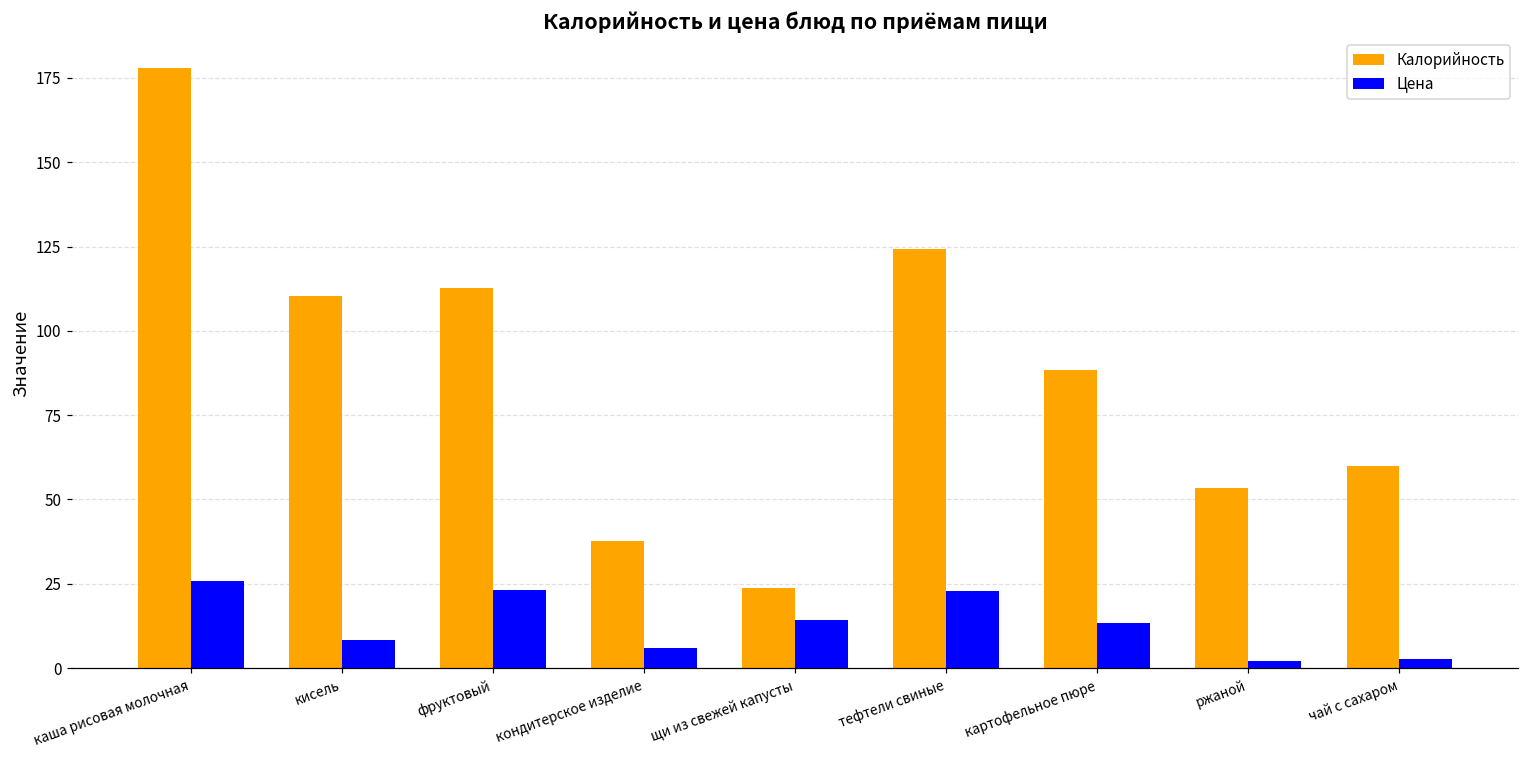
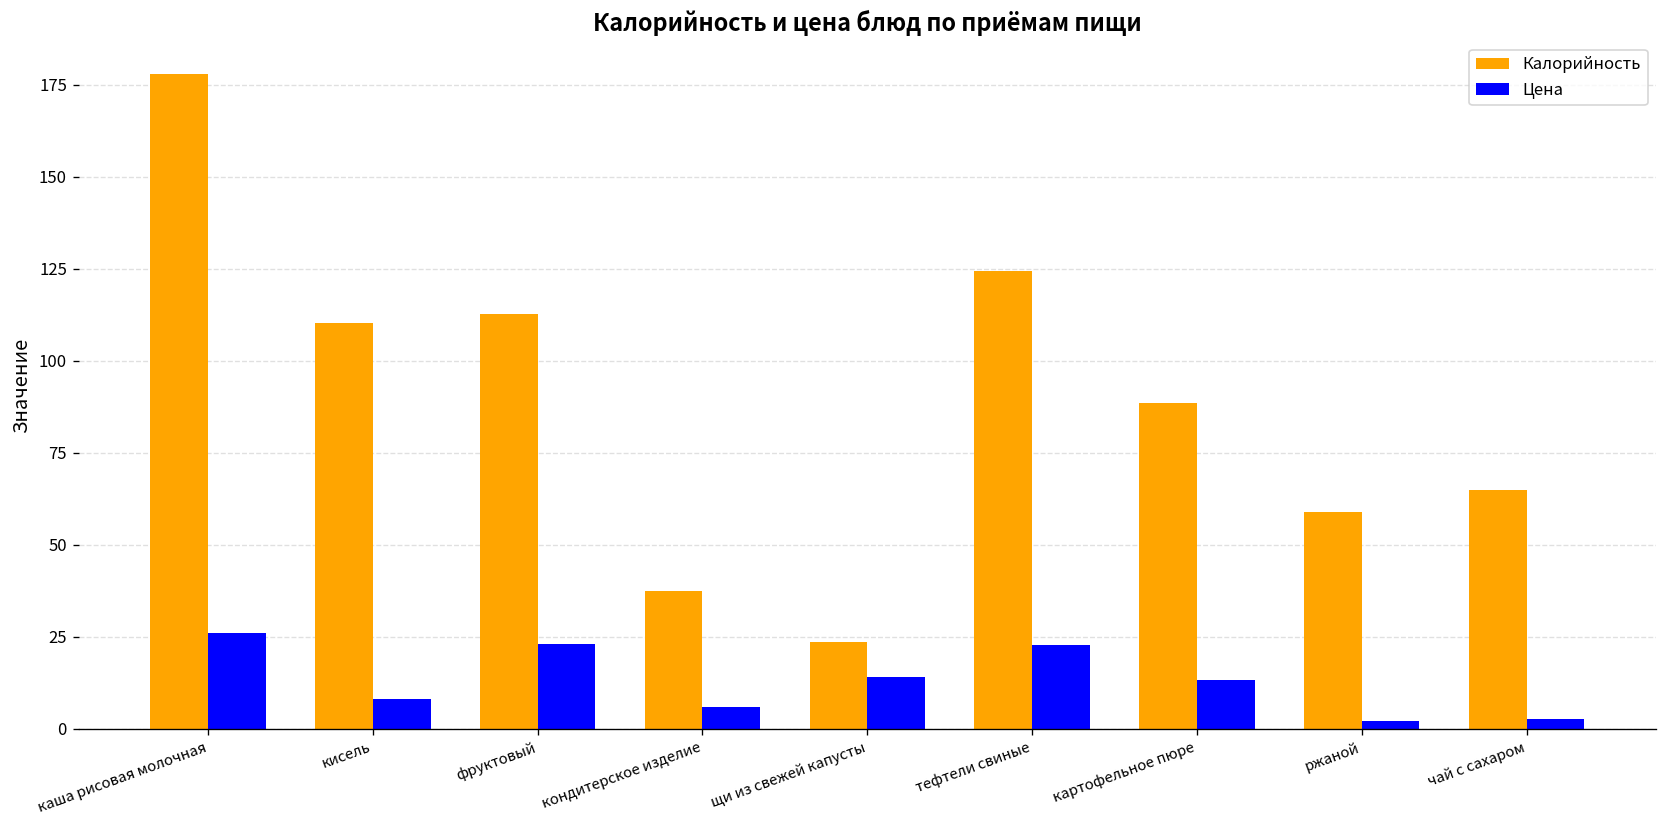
Калорийность, ржаной: 53 -> 59
Калорийность, чай с сахаром: 60 -> 65
